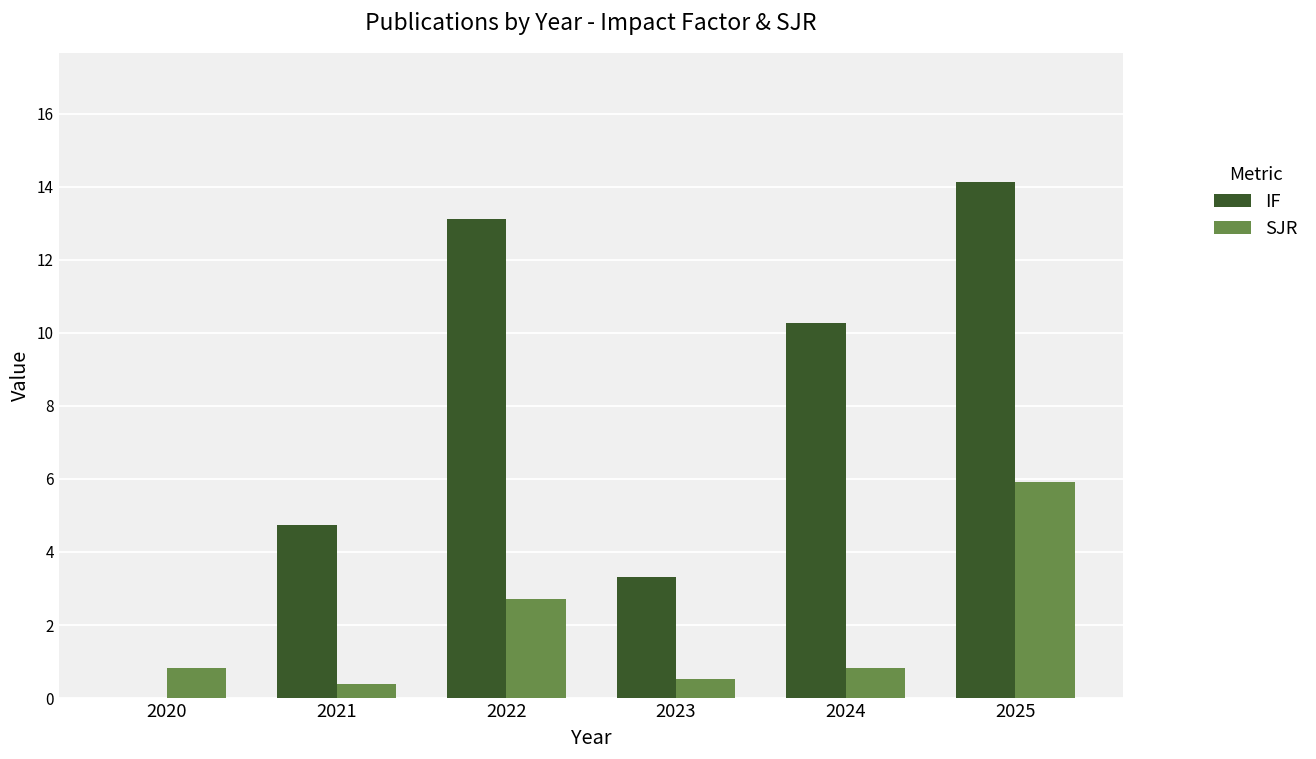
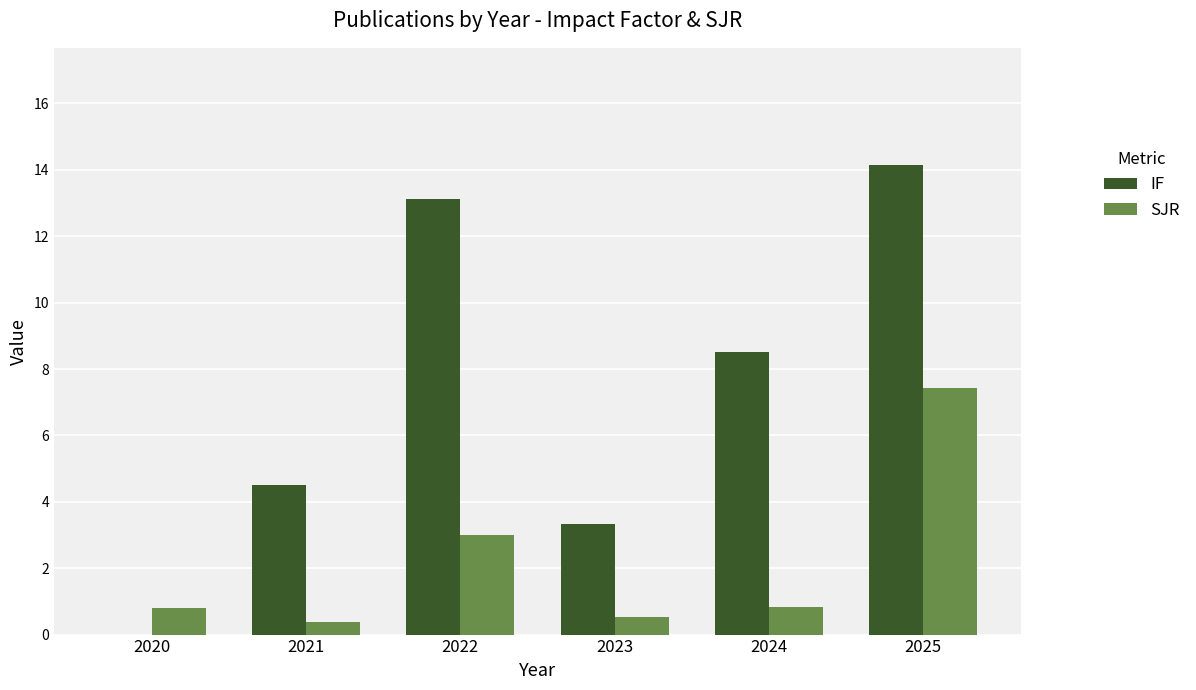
IF, 2021: 4.8 -> 4.5
SJR, 2022: 2.7 -> 3.0
IF, 2024: 10.3 -> 8.5
SJR, 2025: 5.9 -> 7.4
